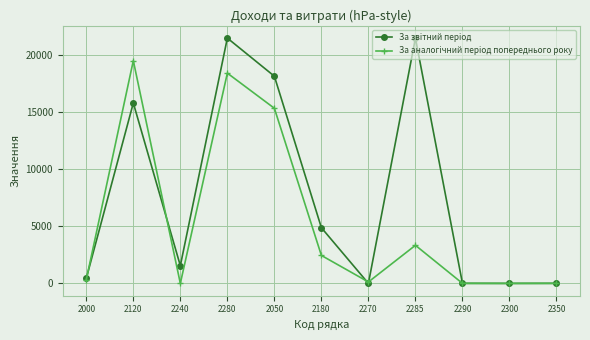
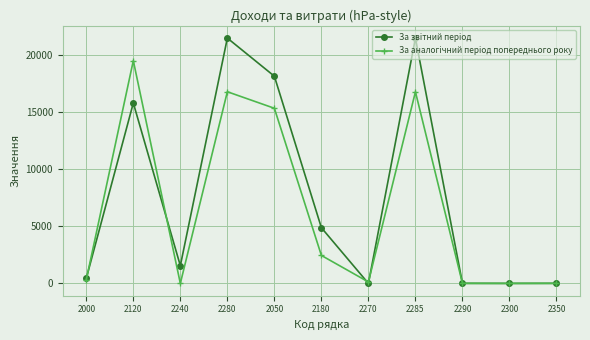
За аналогічний період попереднього року, 2280: 18400 -> 16700
За аналогічний період попереднього року, 2285: 3300 -> 16700
